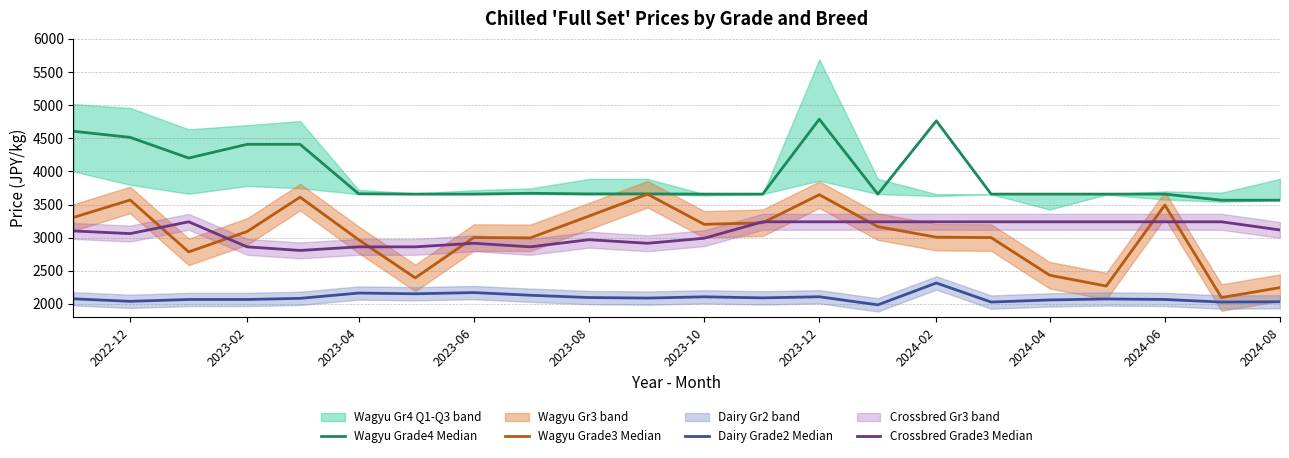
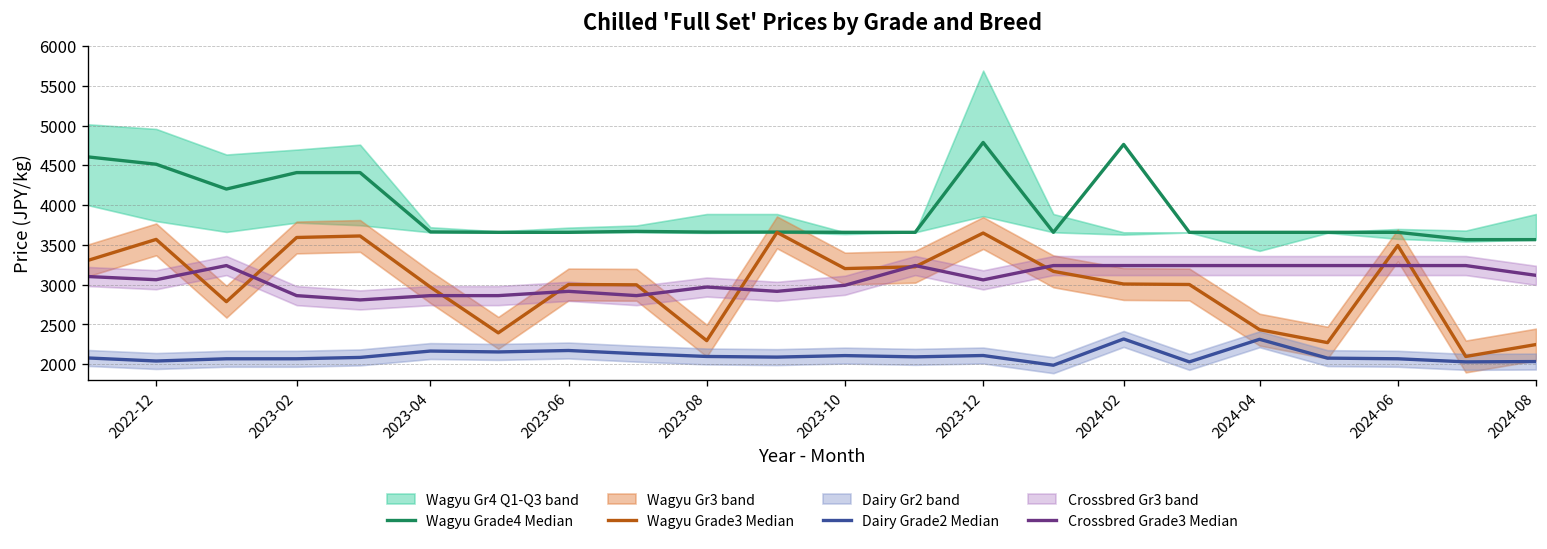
Wagyu Grade3 Median, 2023-02: 3100 -> 3600
Wagyu Grade3 Median, 2023-08: 3300 -> 2300
Crossbred Grade3 Median, 2023-12: 3200 -> 3100
Dairy Grade2 Median, 2024-04: 2100 -> 2300
